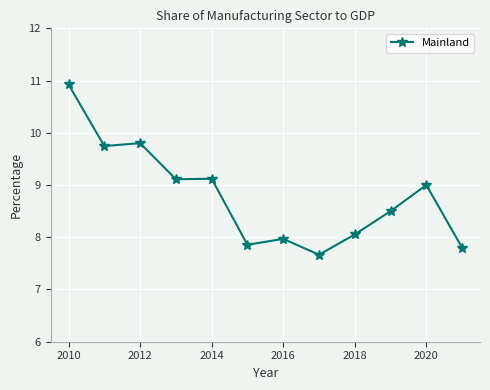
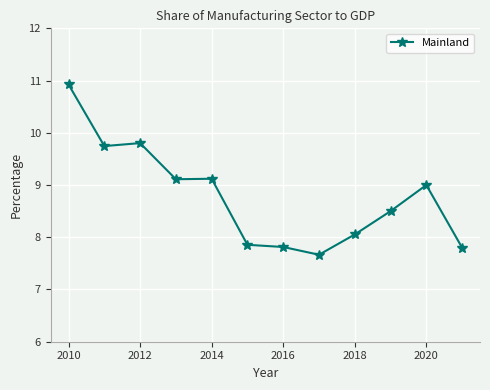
2016: 8.0 -> 7.8
